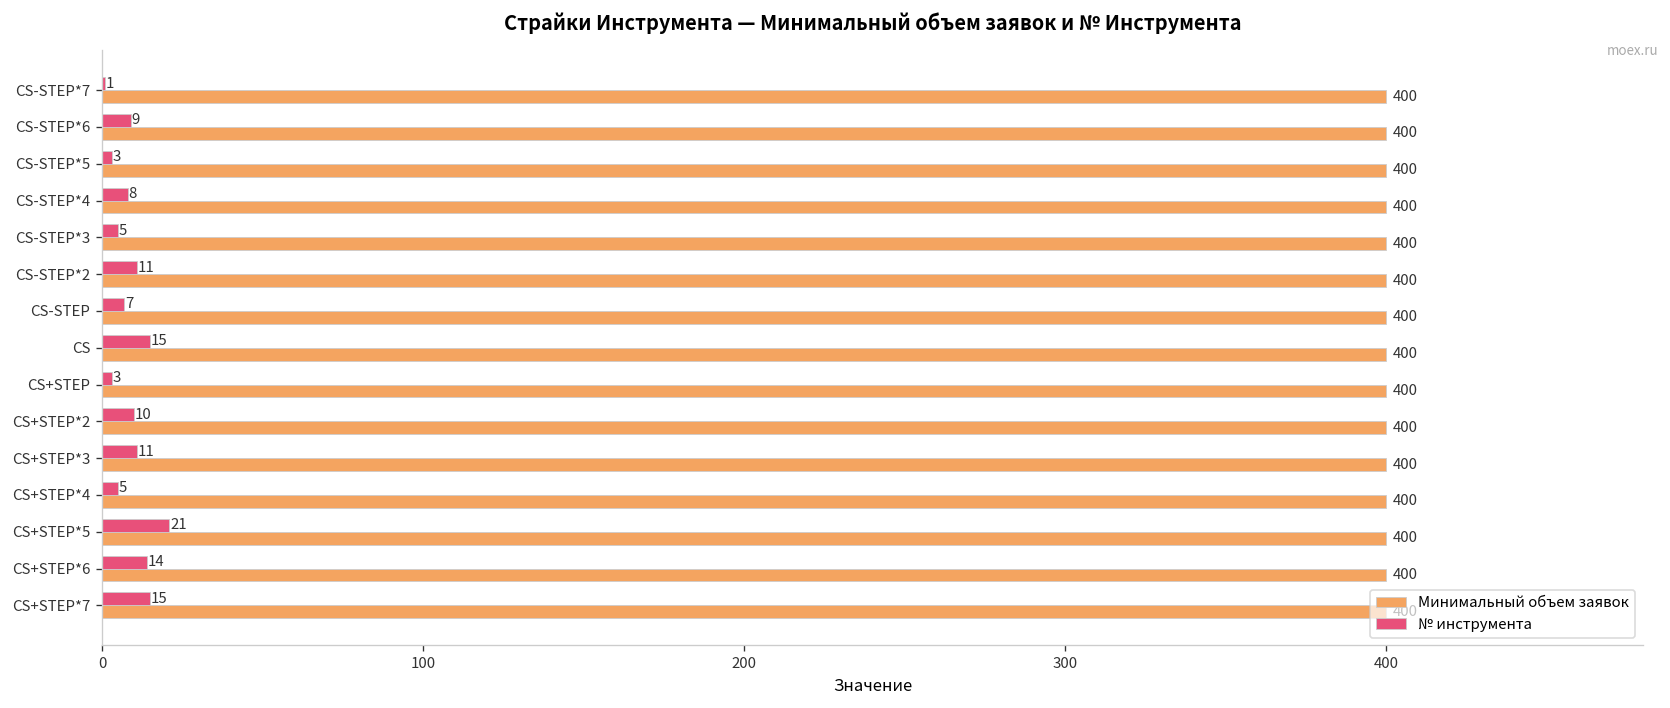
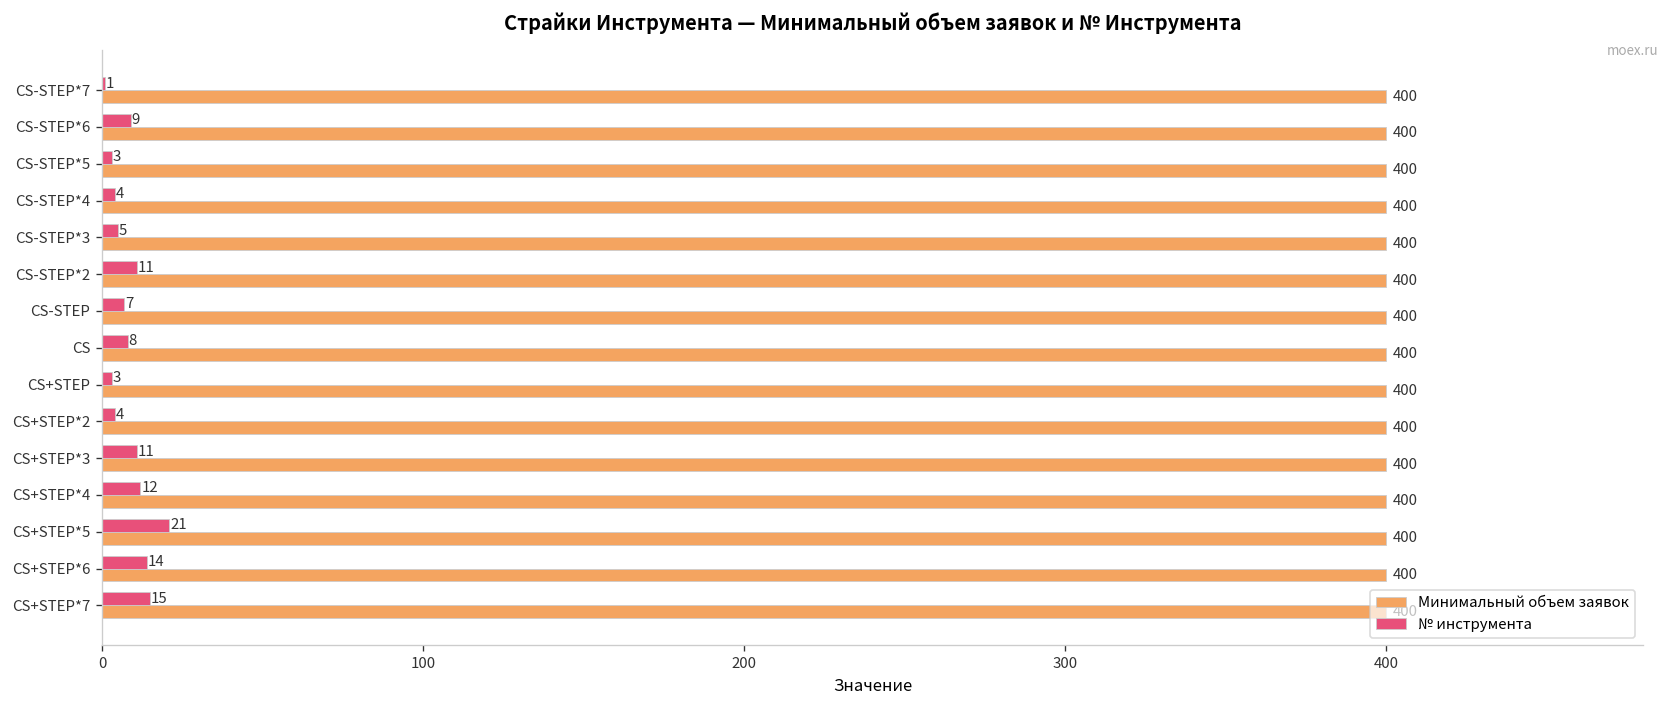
№ инструмента, CS-STEP*4: 8 -> 4
№ инструмента, CS: 15 -> 8
№ инструмента, CS+STEP*2: 10 -> 4
№ инструмента, CS+STEP*4: 5 -> 12
